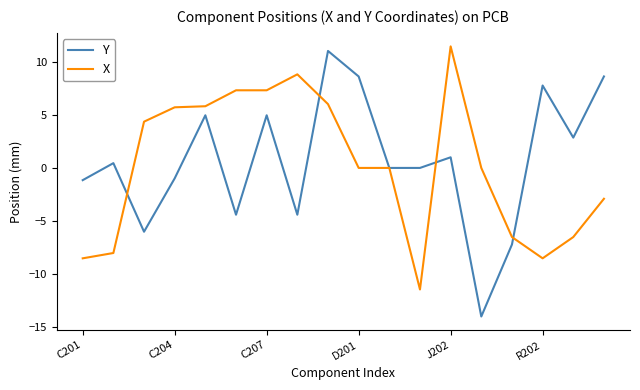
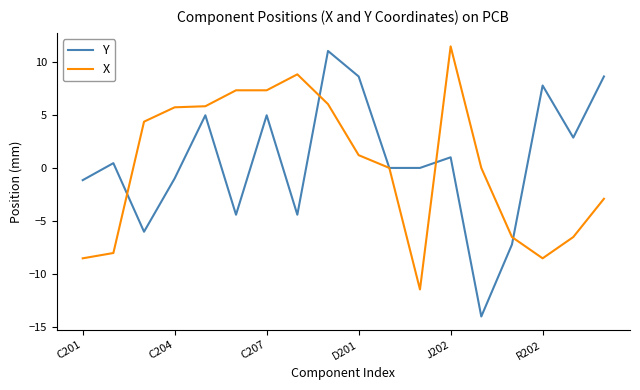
X, D201: 0.0 -> 1.2
